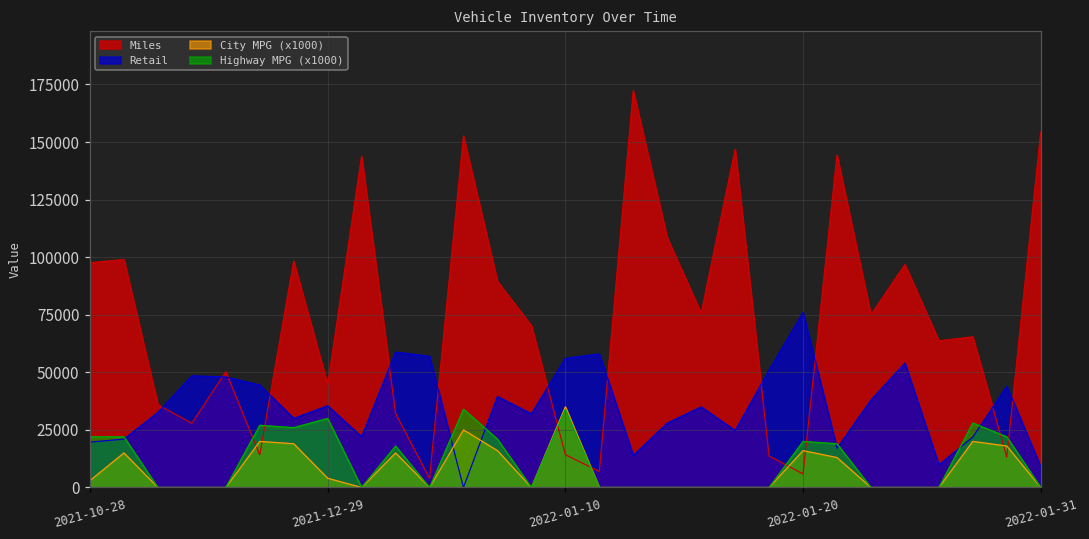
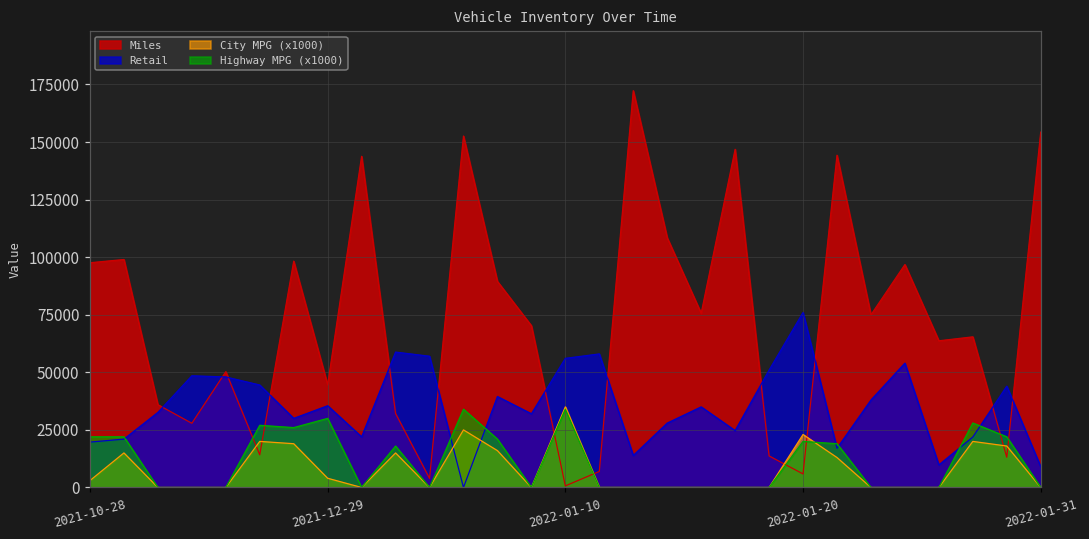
Miles, 2022-01-10: 14000 -> 1000
City MPG (x1000), 2022-01-20: 16000 -> 23000
